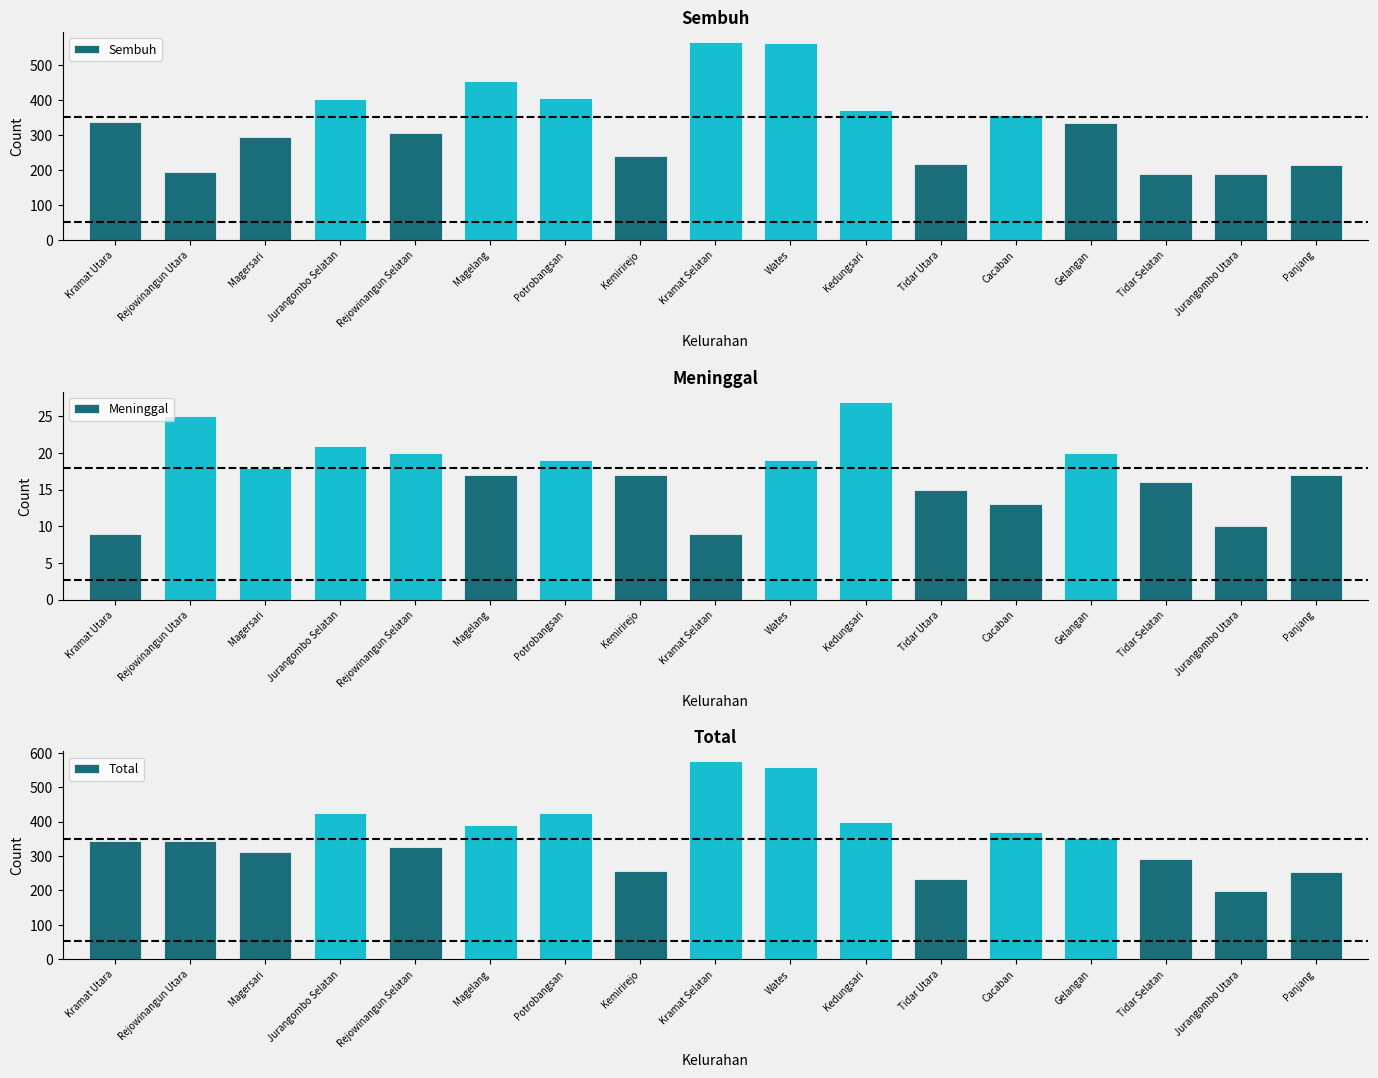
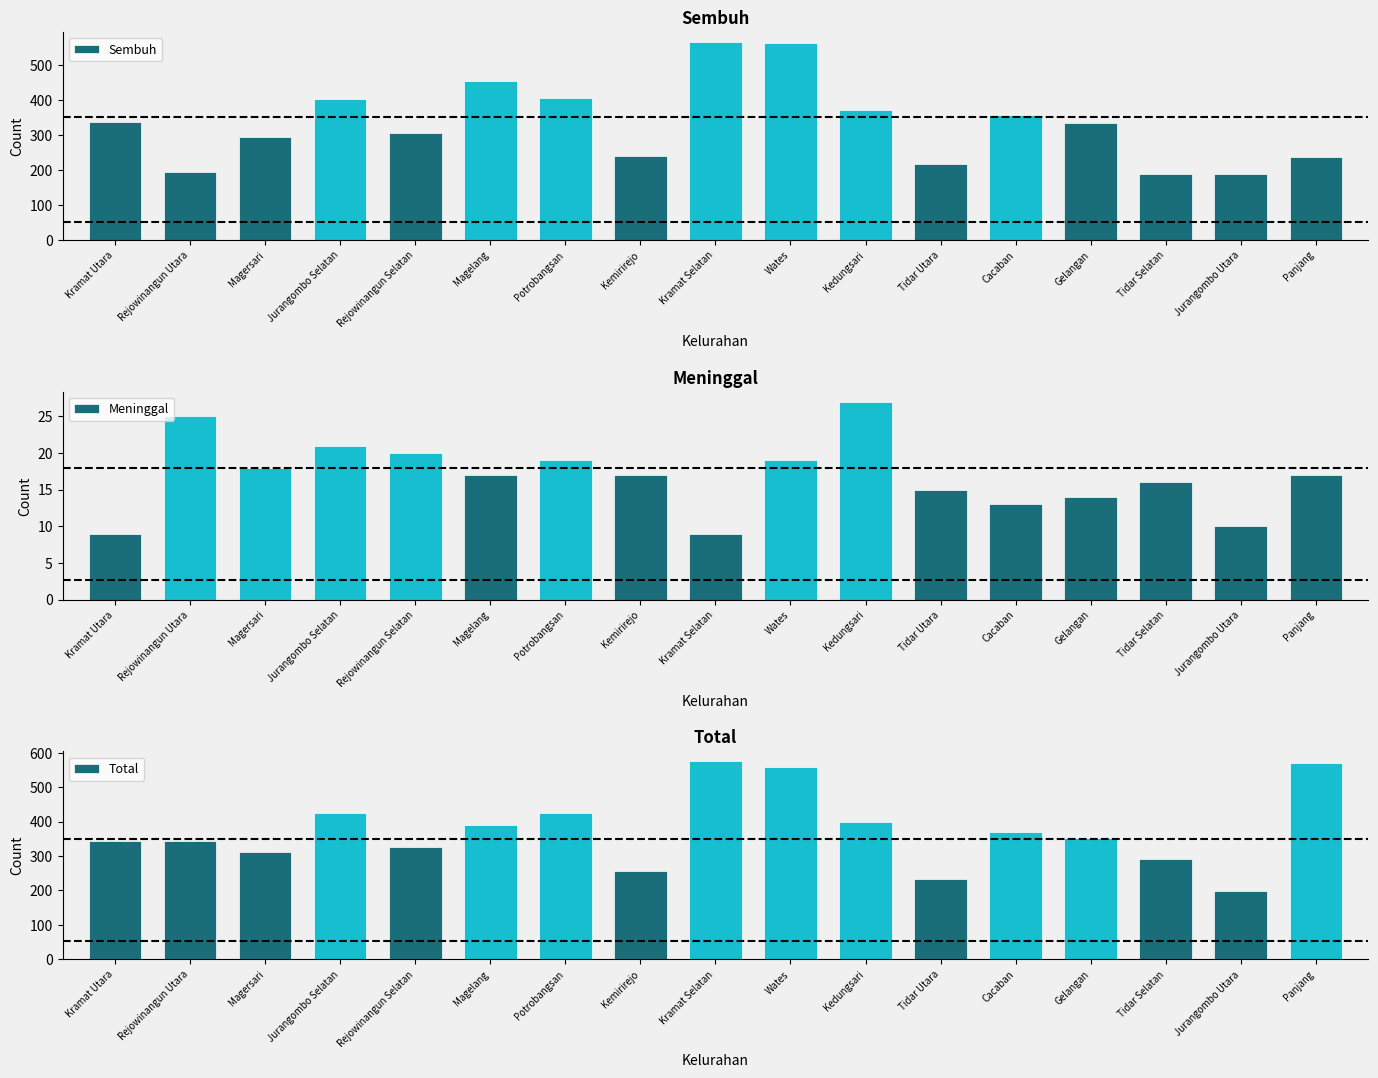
Sembuh, Panjang: 210 -> 240
Meninggal, Gelangan: 20 -> 14
Total, Panjang: 260 -> 570
